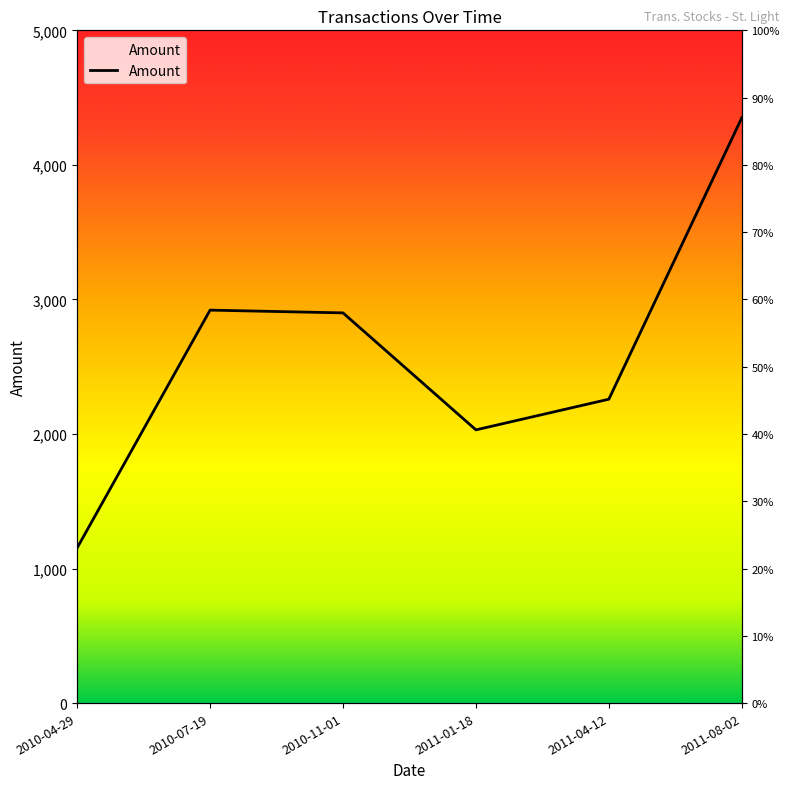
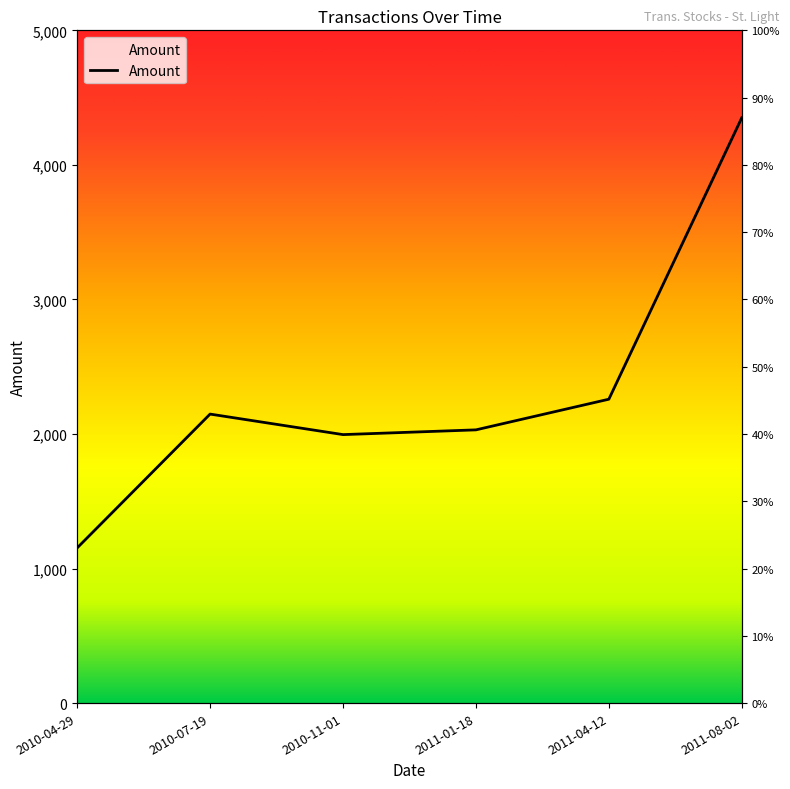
2010-07-19: 2,920 -> 2,150
2010-11-01: 2,900 -> 2,000
